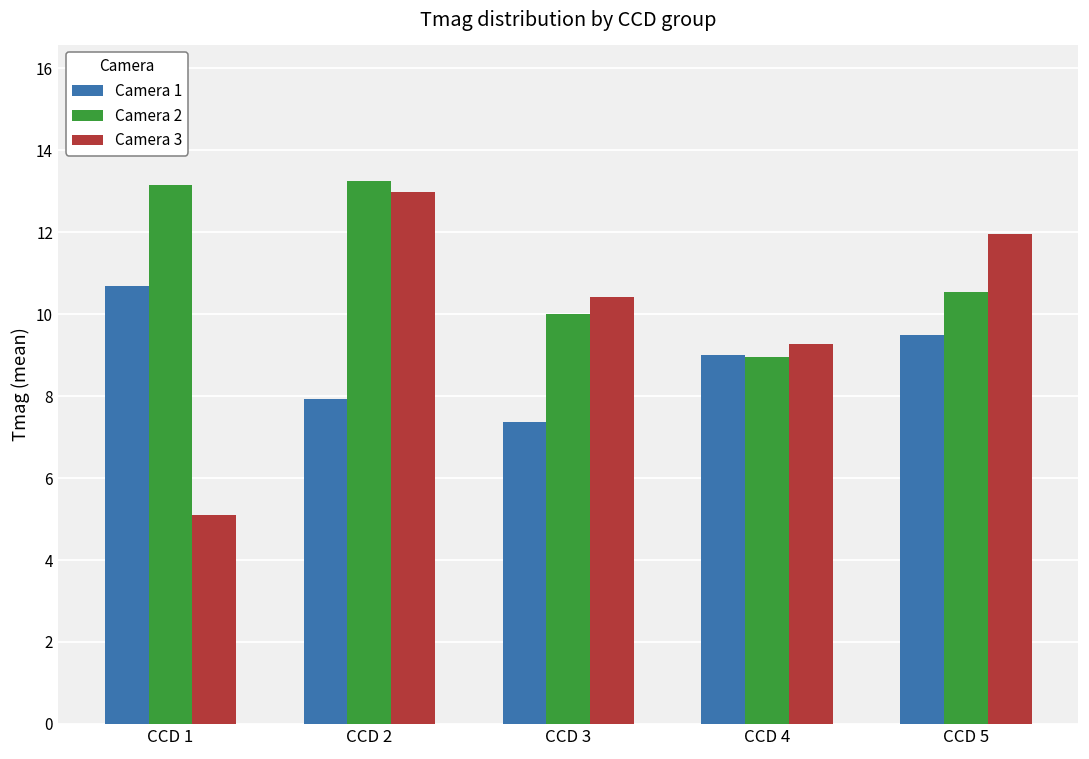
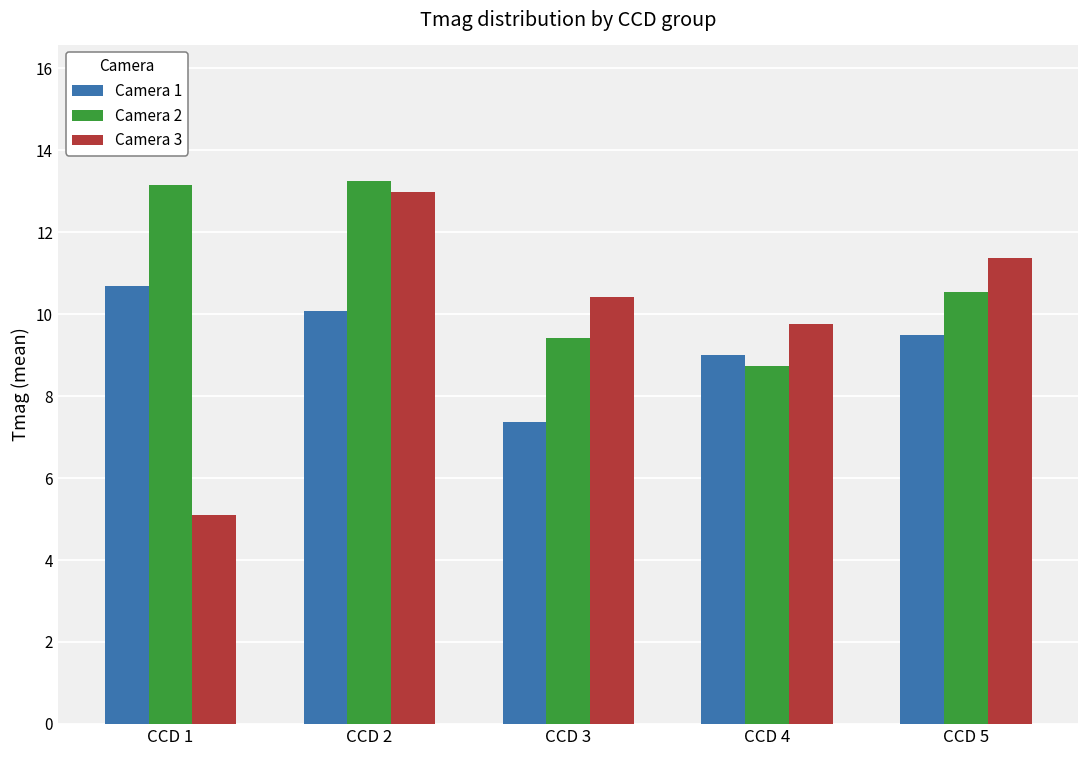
Camera 1, CCD 2: 7.9 -> 10.1
Camera 2, CCD 3: 10.0 -> 9.4
Camera 2, CCD 4: 9.0 -> 8.7
Camera 3, CCD 4: 9.3 -> 9.8
Camera 3, CCD 5: 12.0 -> 11.4
